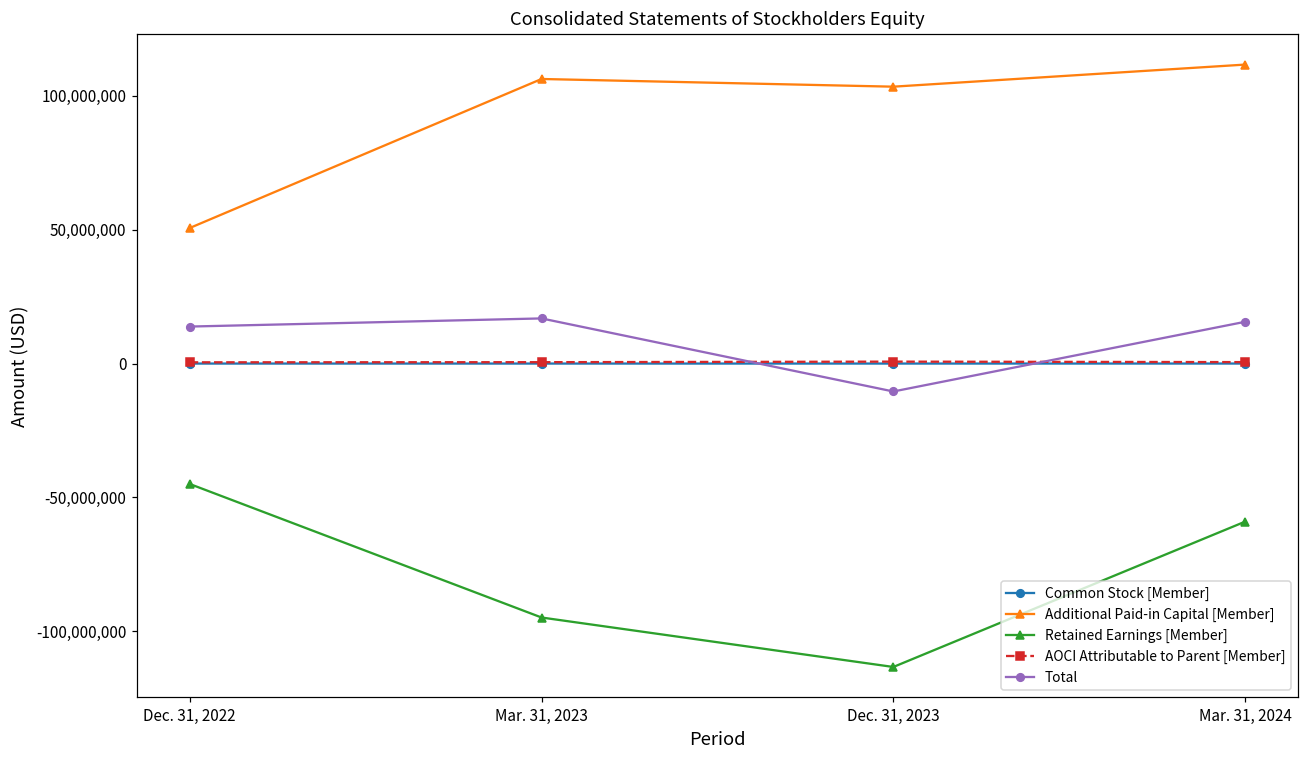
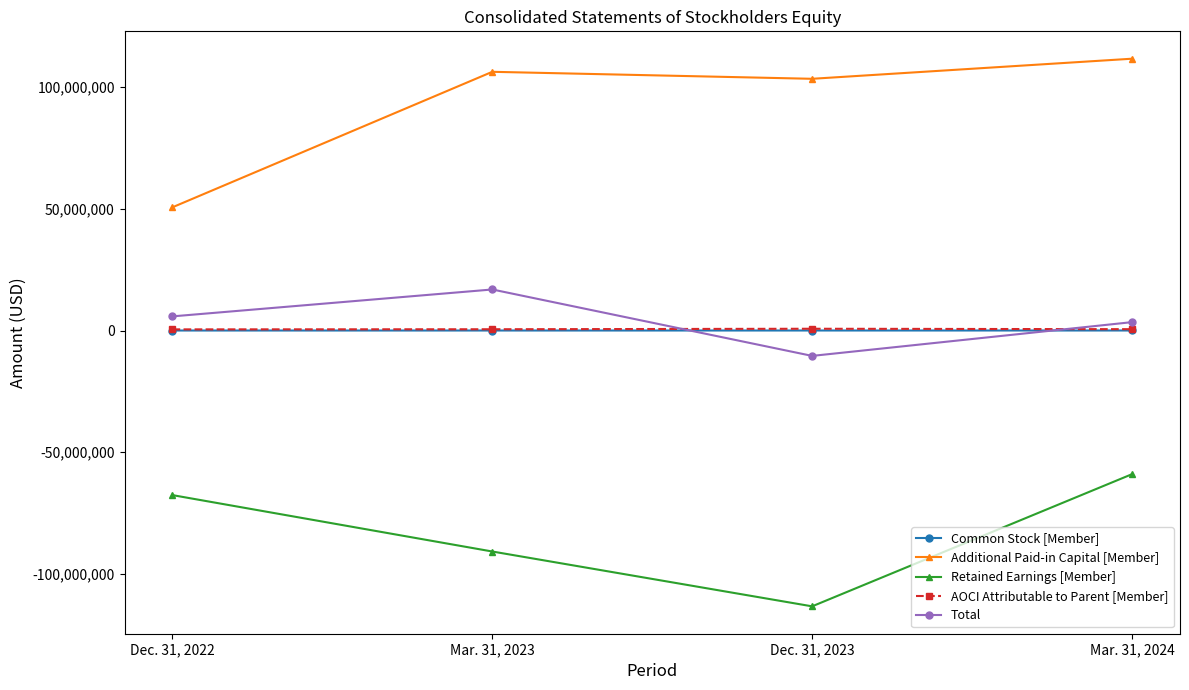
Retained Earnings [Member], Dec. 31, 2022: -45,000,000 -> -68,000,000
Total, Dec. 31, 2022: 14,000,000 -> 6,000,000
Retained Earnings [Member], Mar. 31, 2023: -95,000,000 -> -91,000,000
Total, Mar. 31, 2024: 16,000,000 -> 3,000,000
